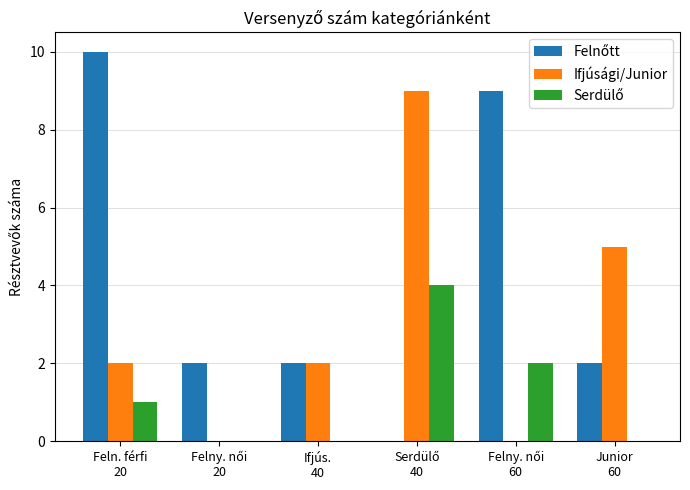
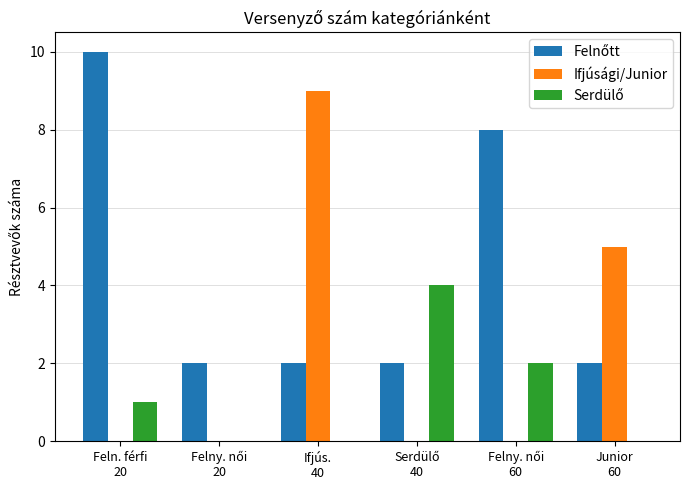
Ifjúsági/Junior, Feln. férfi 20: 2 -> 0
Ifjúsági/Junior, Ifjús. 40: 2 -> 9
Felnőtt, Serdülő 40: 0 -> 2
Ifjúsági/Junior, Serdülő 40: 9 -> 0
Felnőtt, Felny. női 60: 9 -> 8
